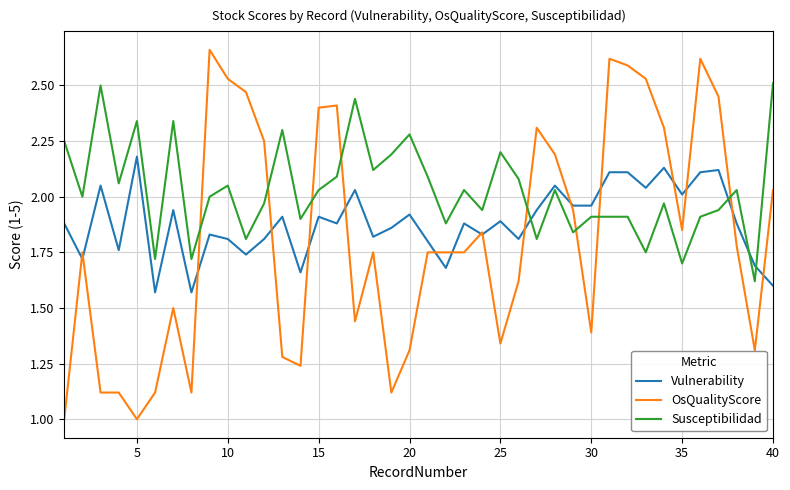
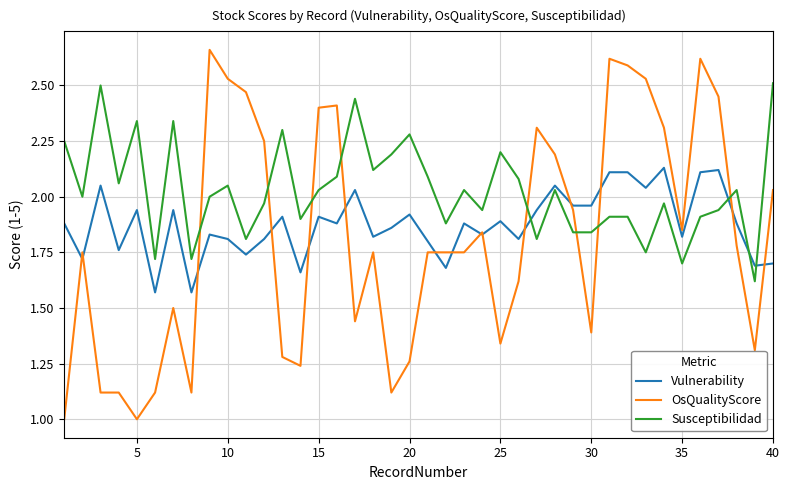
Vulnerability, 5: 2.18 -> 1.94
OsQualityScore, 20: 1.31 -> 1.26
Susceptibilidad, 30: 1.91 -> 1.84
Vulnerability, 35: 2.01 -> 1.82
Vulnerability, 40: 1.6 -> 1.7
